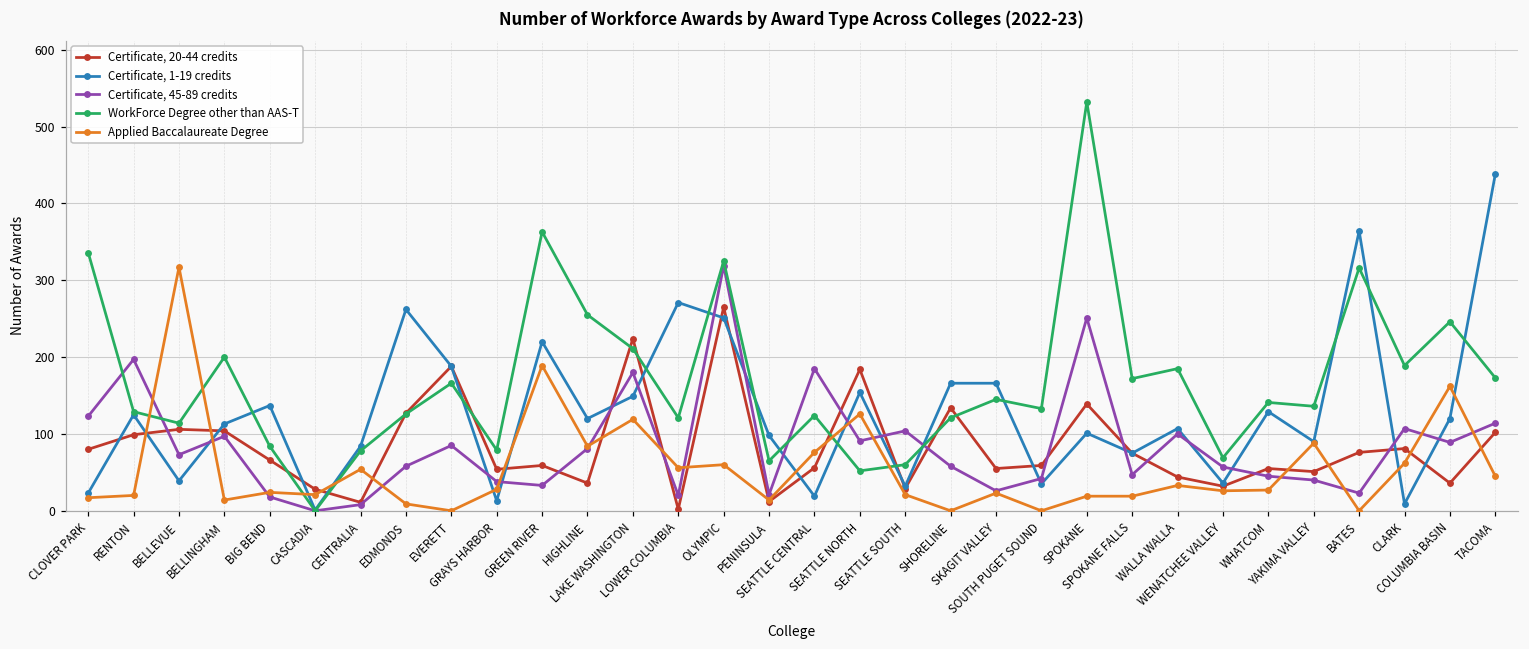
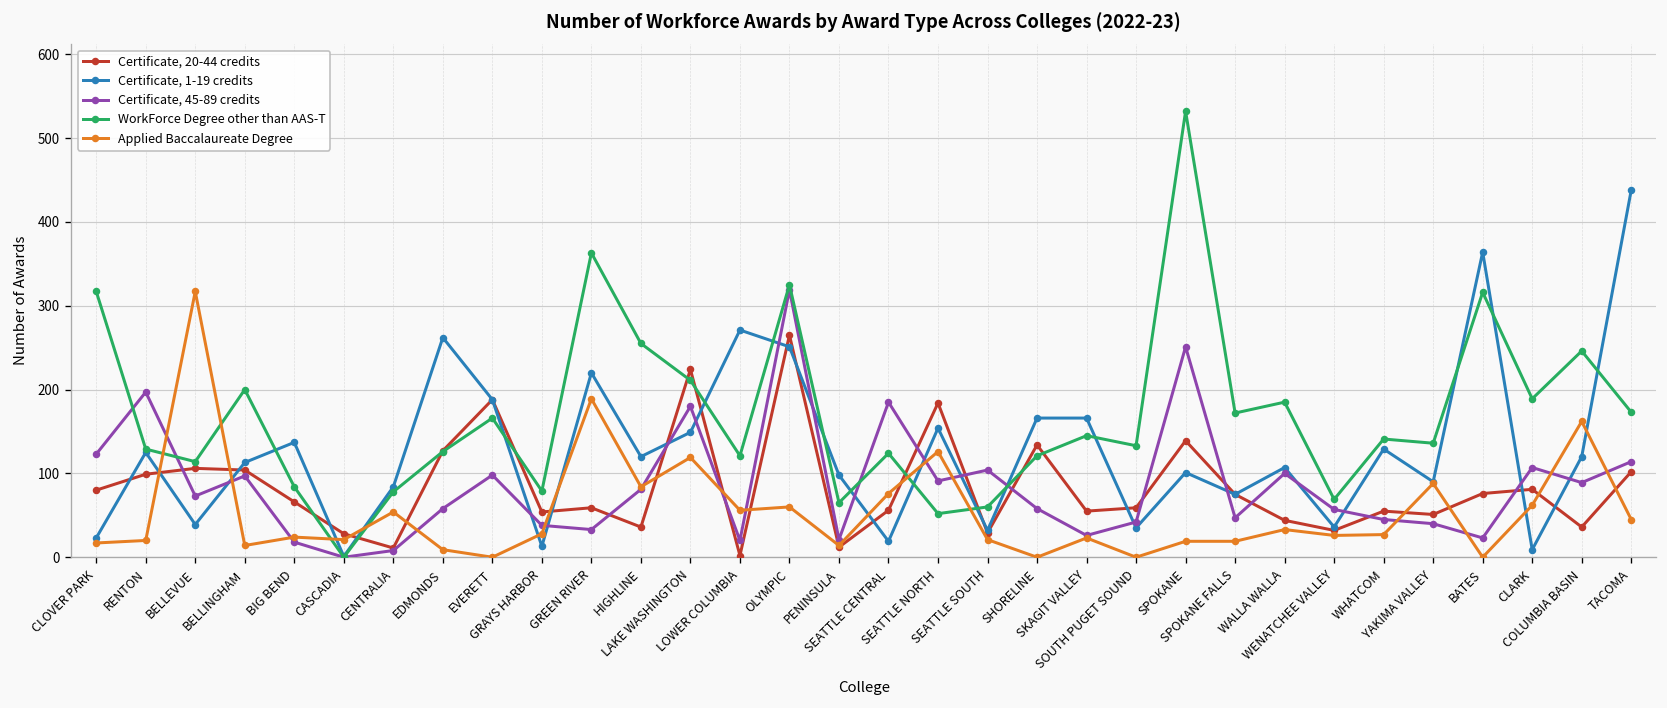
WorkForce Degree other than AAS-T, CLOVER PARK: 340 -> 320
Certificate, 45-89 credits, EVERETT: 90 -> 100
